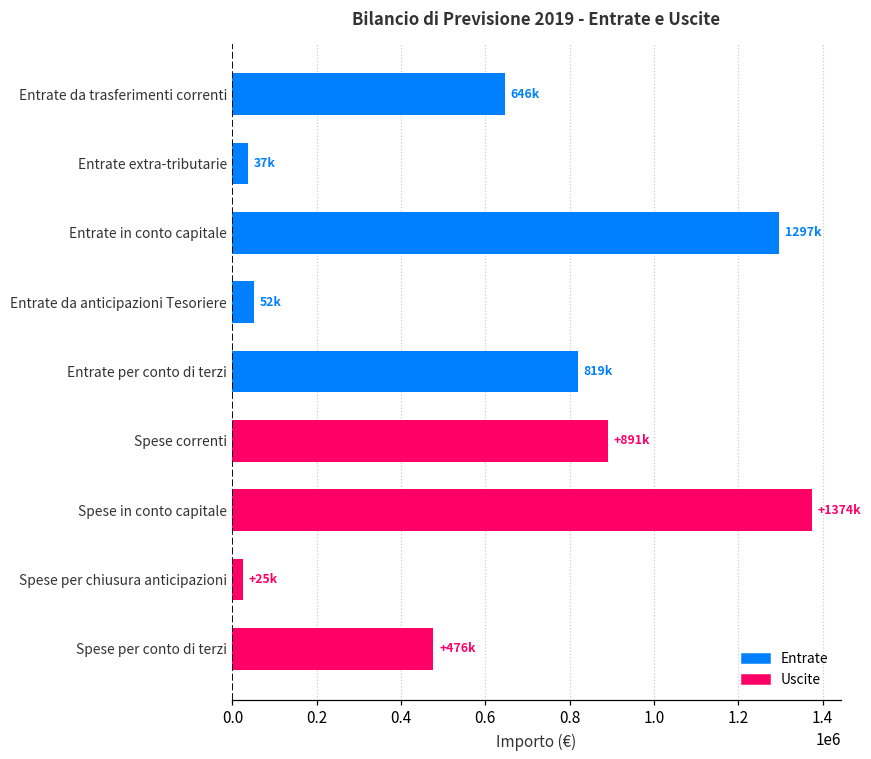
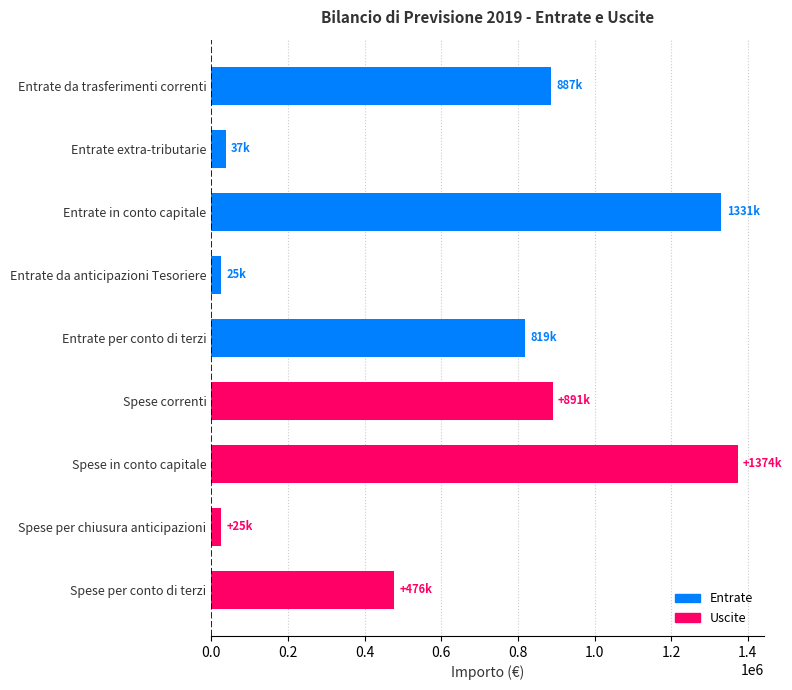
Entrate da trasferimenti correnti: 646k -> 887k
Entrate in conto capitale: 1297k -> 1331k
Entrate da anticipazioni Tesoriere: 52k -> 25k
